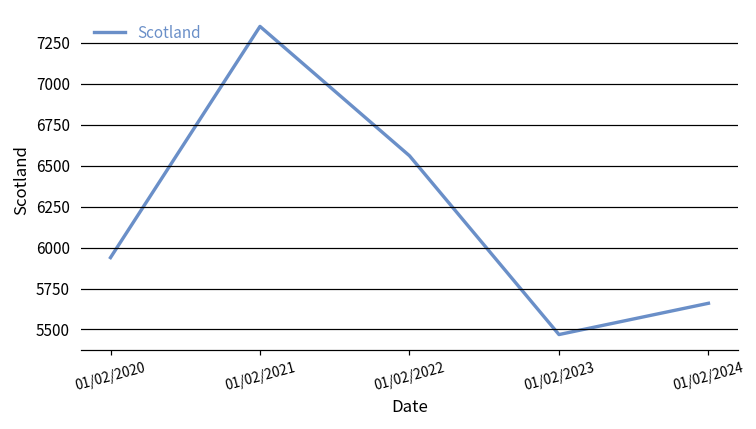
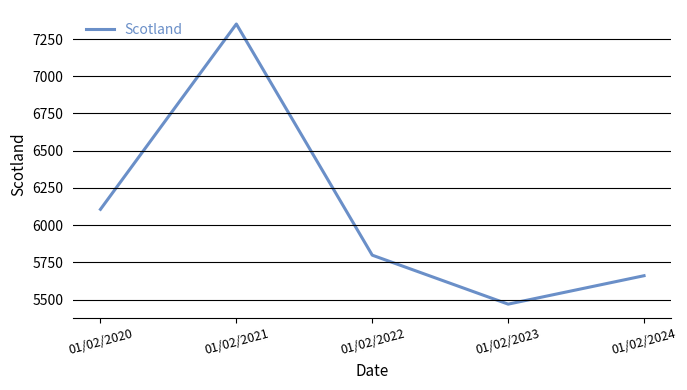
01/02/2020: 5940 -> 6110
01/02/2022: 6560 -> 5800
